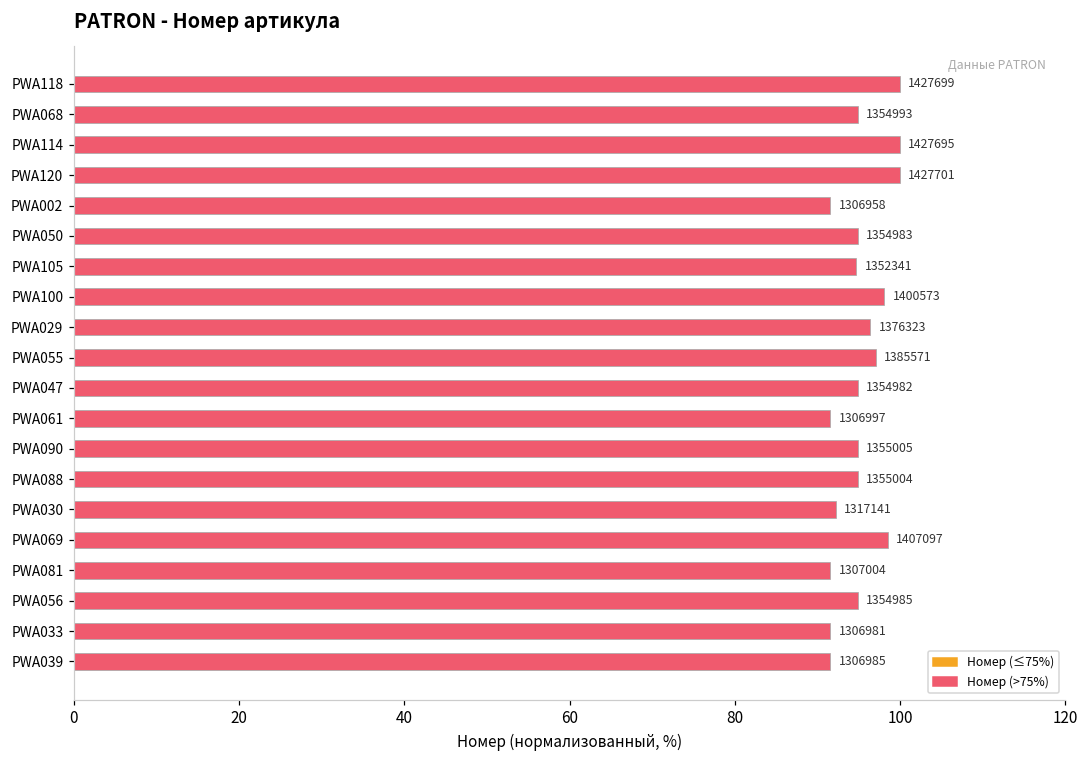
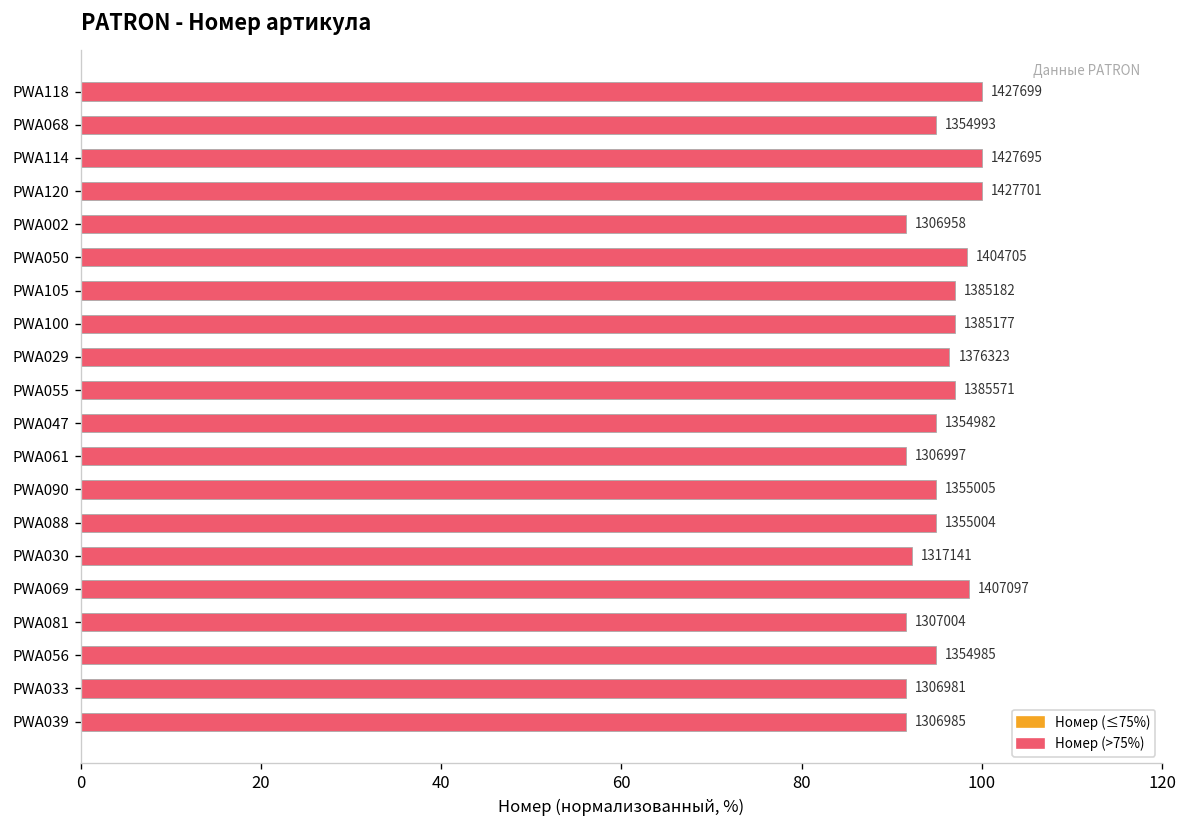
PWA050: 1354983 -> 1404705
PWA105: 1352341 -> 1385182
PWA100: 1400573 -> 1385177
